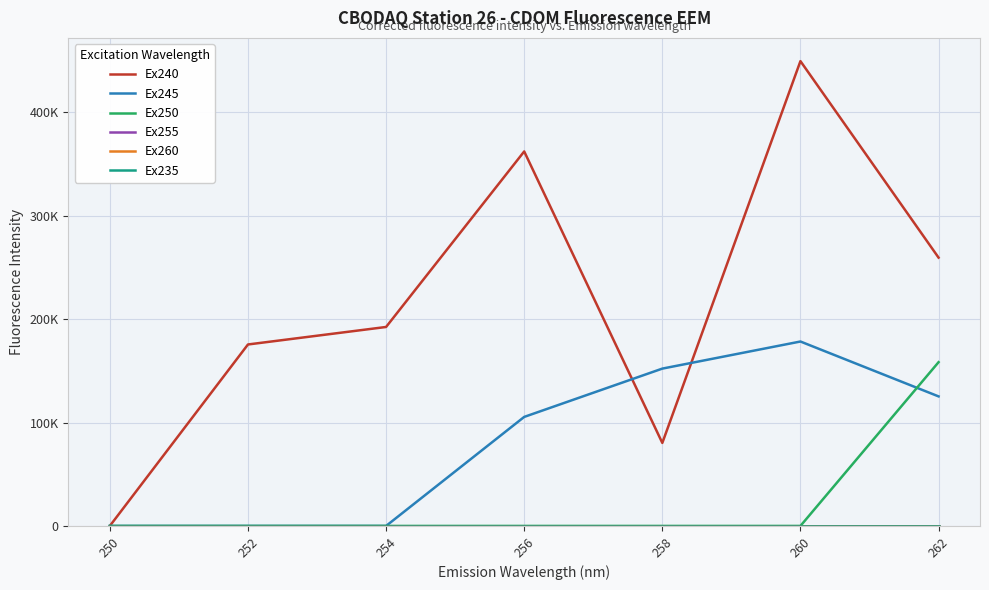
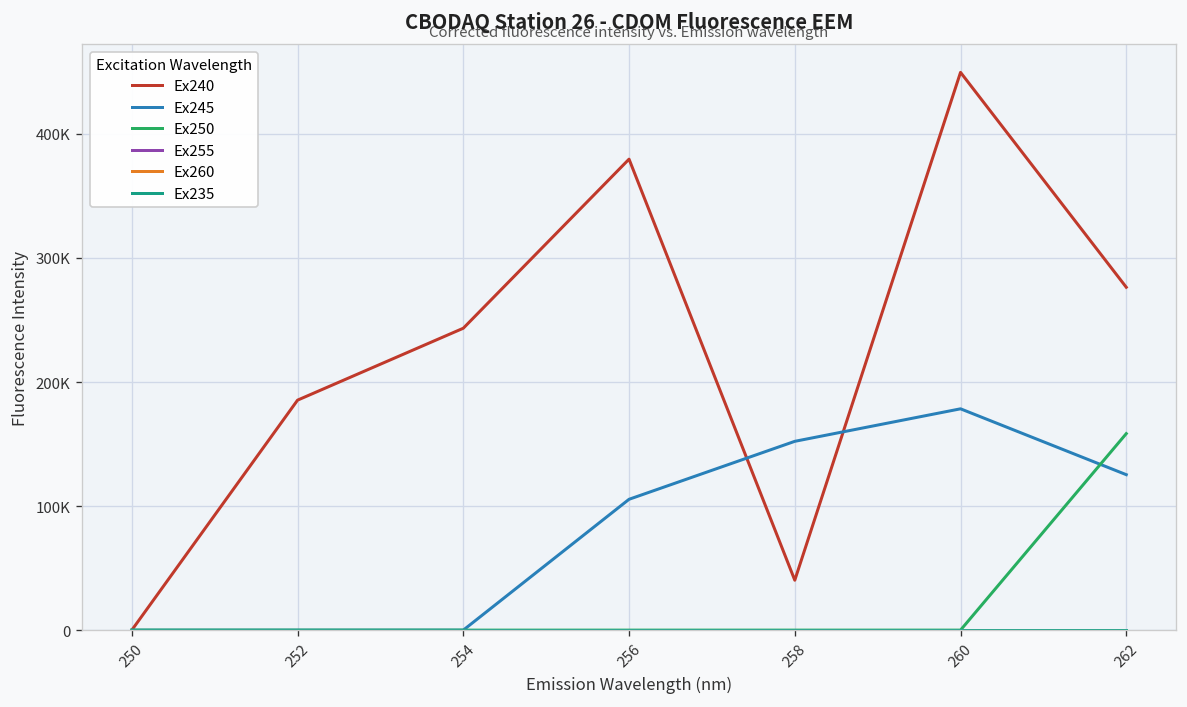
Ex240, 252: 176000 -> 185000
Ex240, 254: 192000 -> 243000
Ex240, 256: 362000 -> 380000
Ex240, 258: 80000 -> 40000
Ex240, 262: 260000 -> 276000
